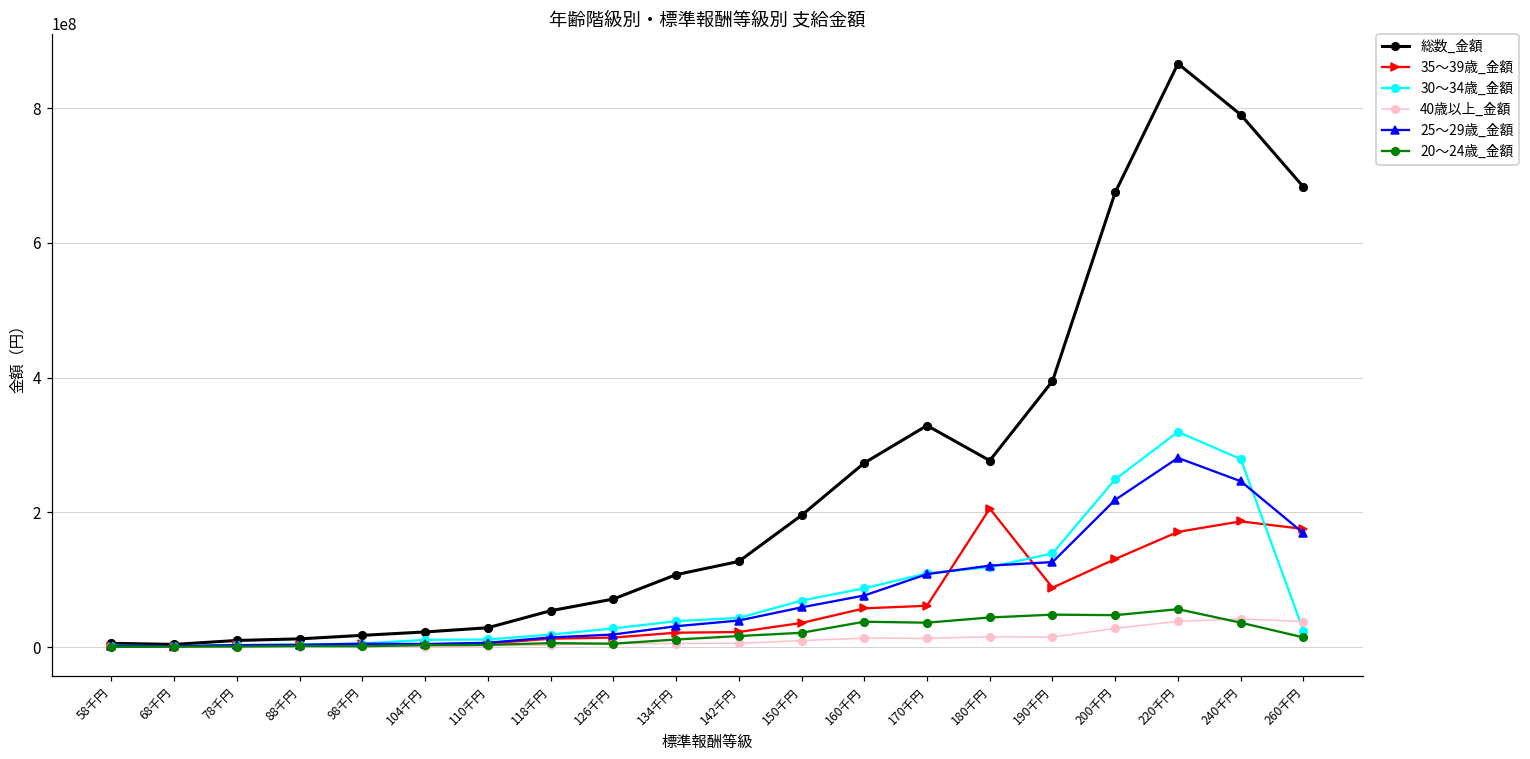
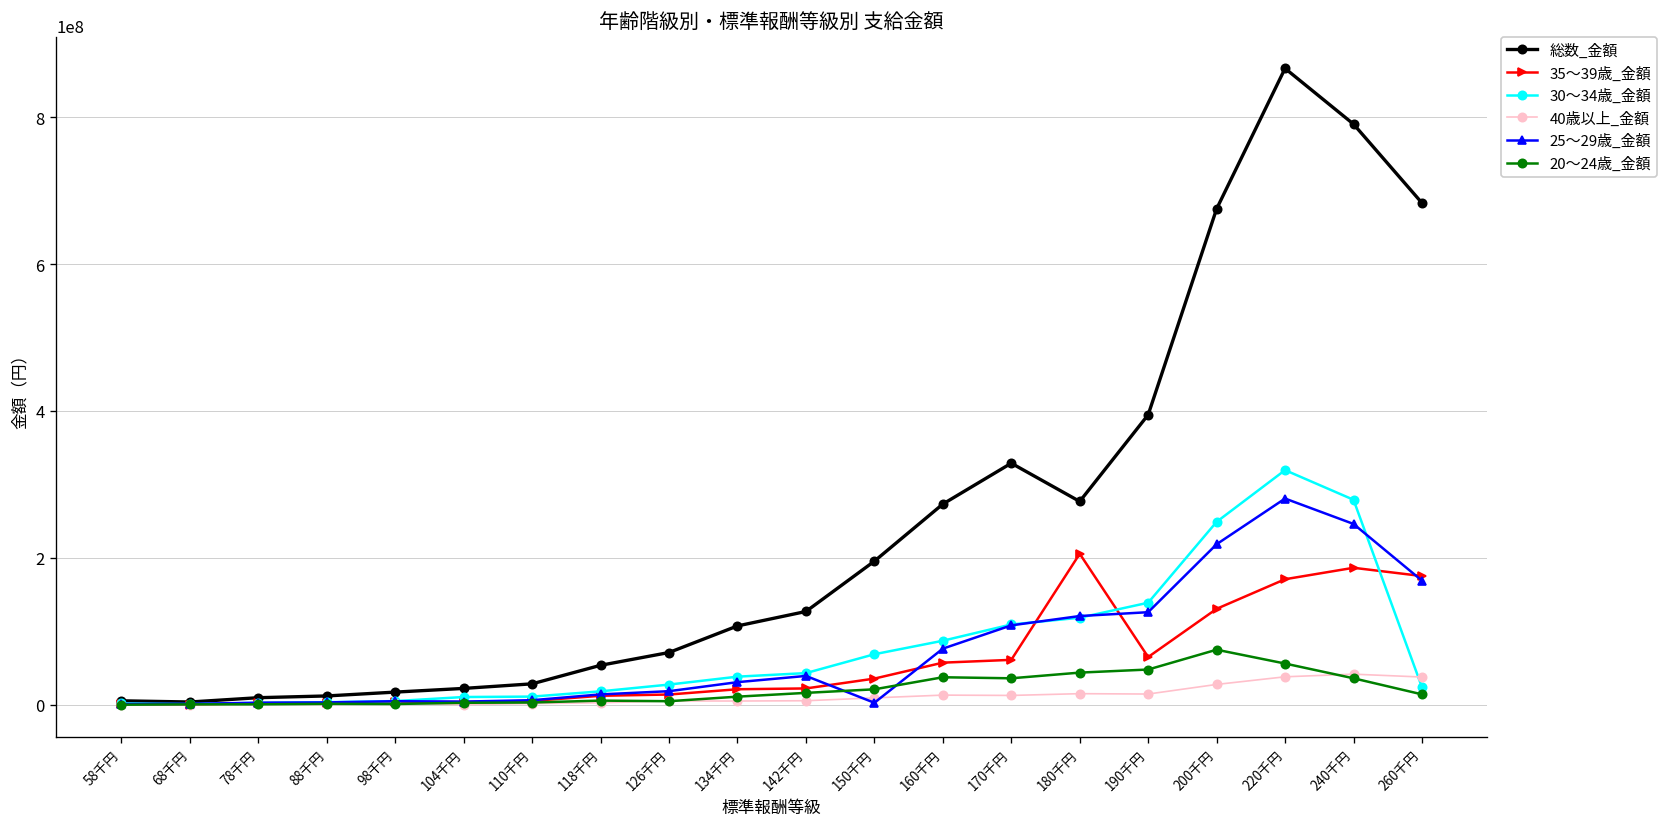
25～29歳_金額, 150千円: 60000000 -> 0
35～39歳_金額, 190千円: 90000000 -> 70000000
20～24歳_金額, 200千円: 50000000 -> 80000000
